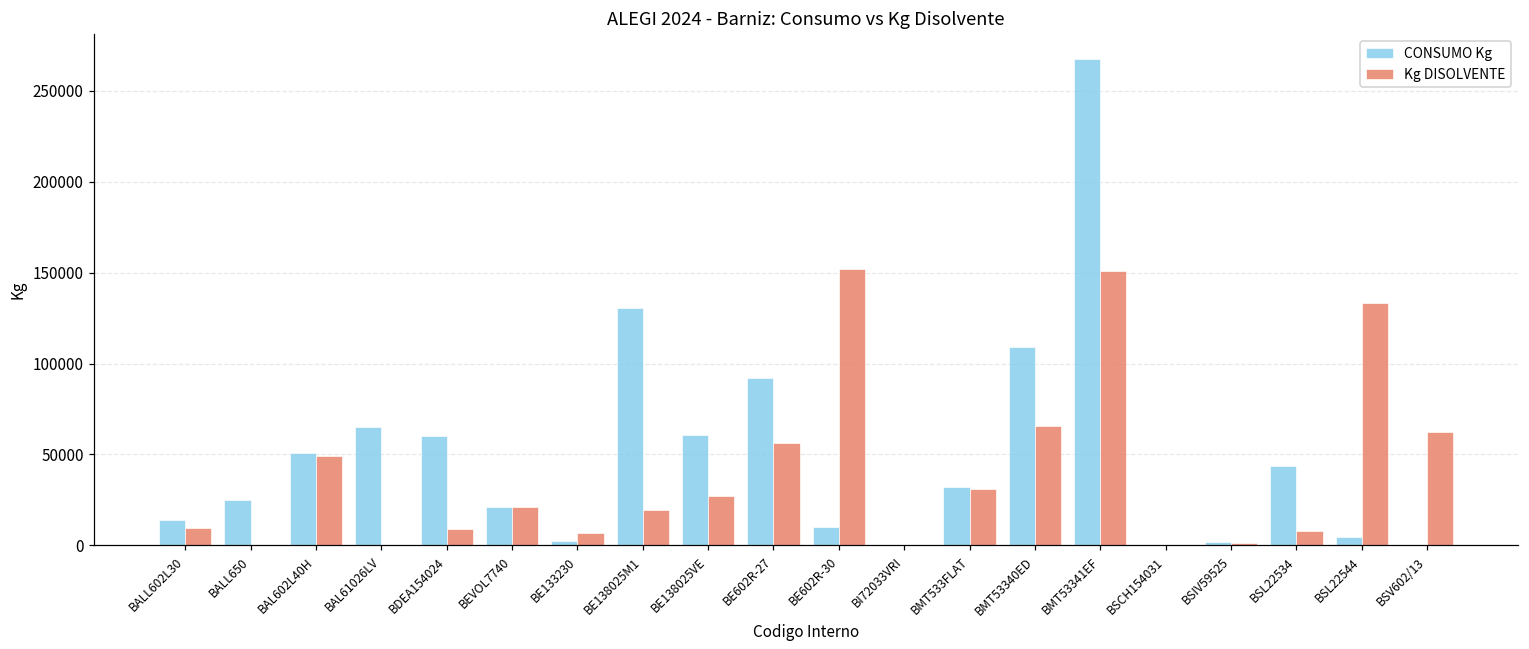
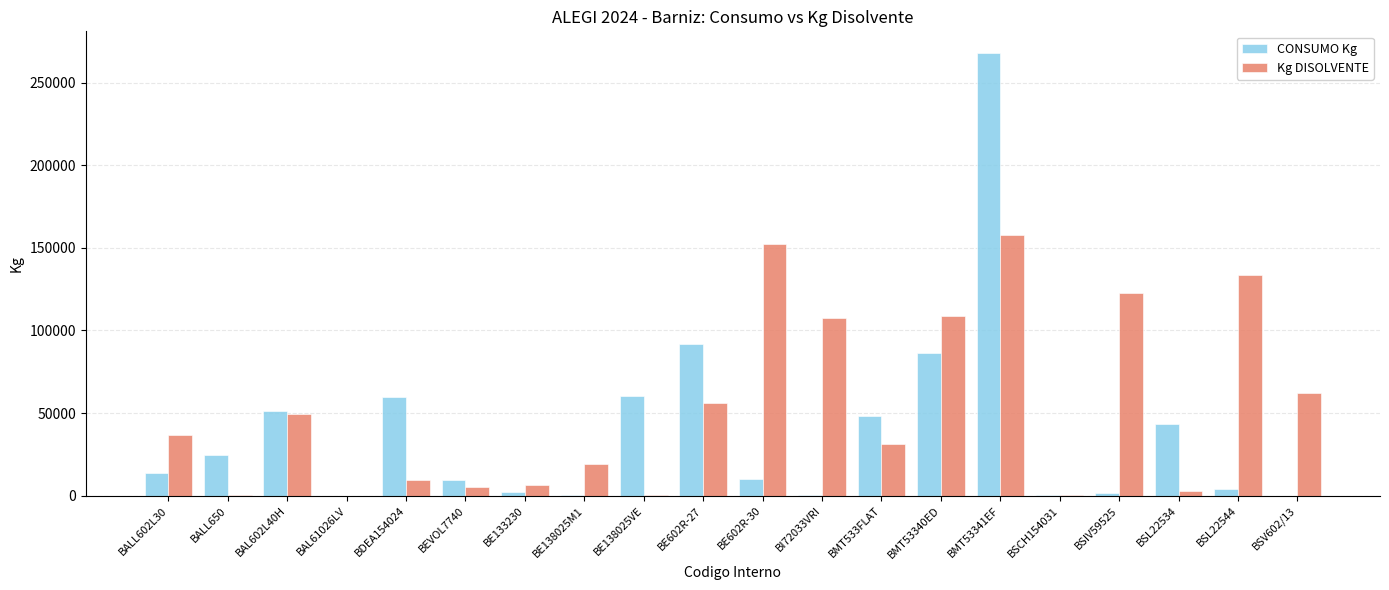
Kg DISOLVENTE, BALL602L30: 10000 -> 36000
CONSUMO Kg, BAL61026LV: 65000 -> 0
CONSUMO Kg, BEVOL7740: 21000 -> 9000
Kg DISOLVENTE, BEVOL7740: 21000 -> 6000
CONSUMO Kg, BE138025M1: 131000 -> 0
Kg DISOLVENTE, BE138025VE: 27000 -> 0
Kg DISOLVENTE, BI72033VRI: 0 -> 108000
CONSUMO Kg, BMT533FLAT: 32000 -> 49000
CONSUMO Kg, BMT53340ED: 109000 -> 86000
Kg DISOLVENTE, BMT53340ED: 66000 -> 109000
Kg DISOLVENTE, BMT53341EF: 151000 -> 158000
Kg DISOLVENTE, BSIV59525: 1000 -> 122000
Kg DISOLVENTE, BSL22534: 8000 -> 3000
